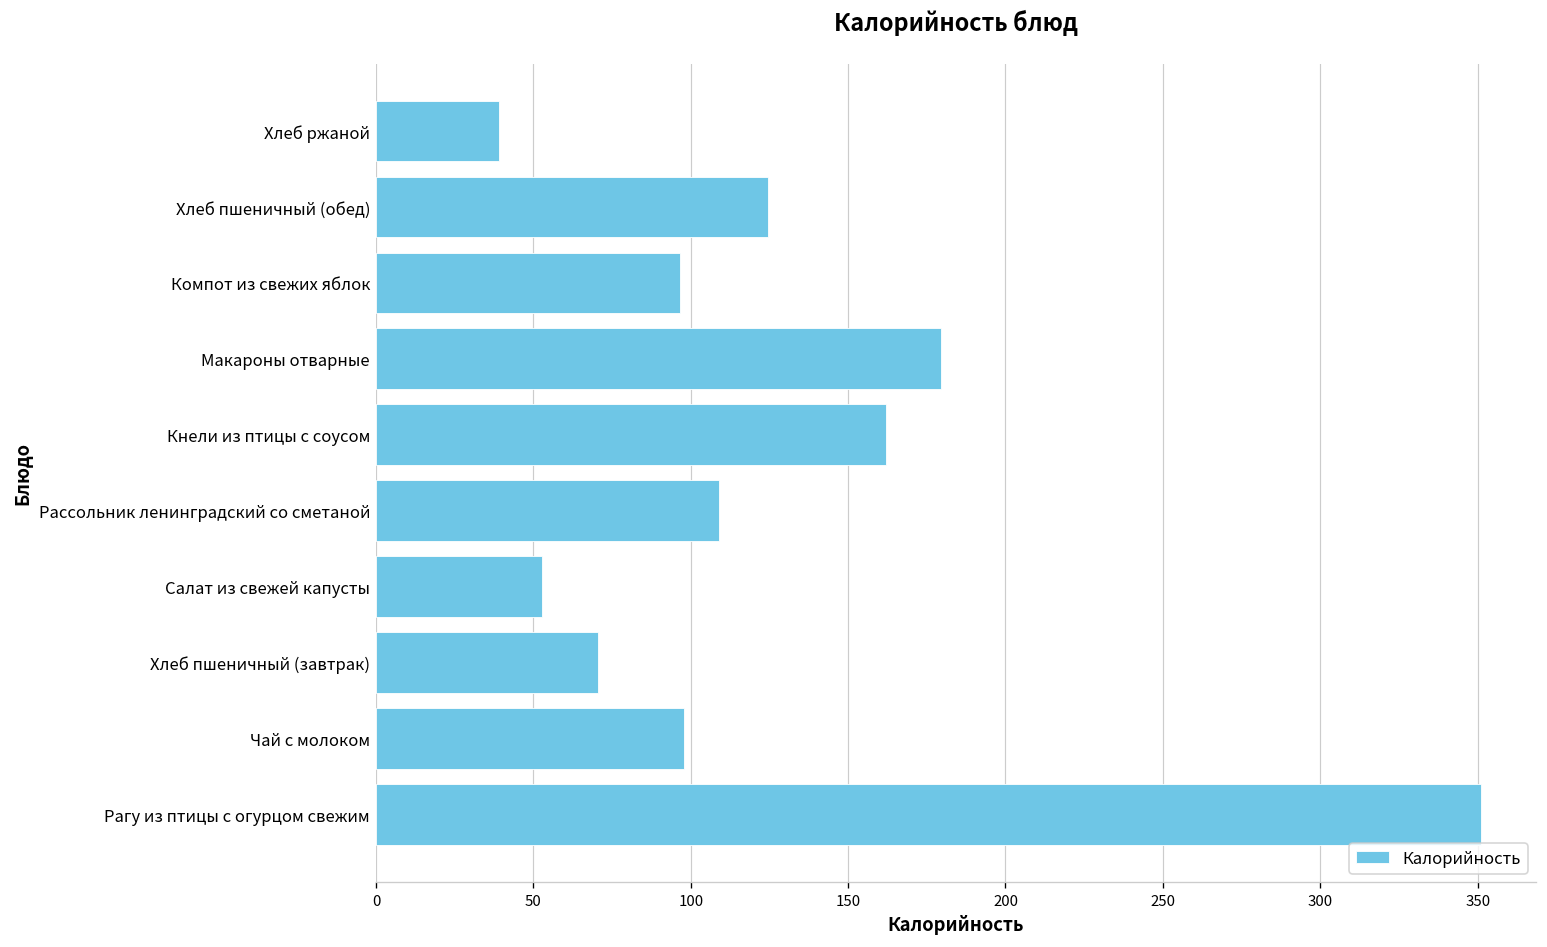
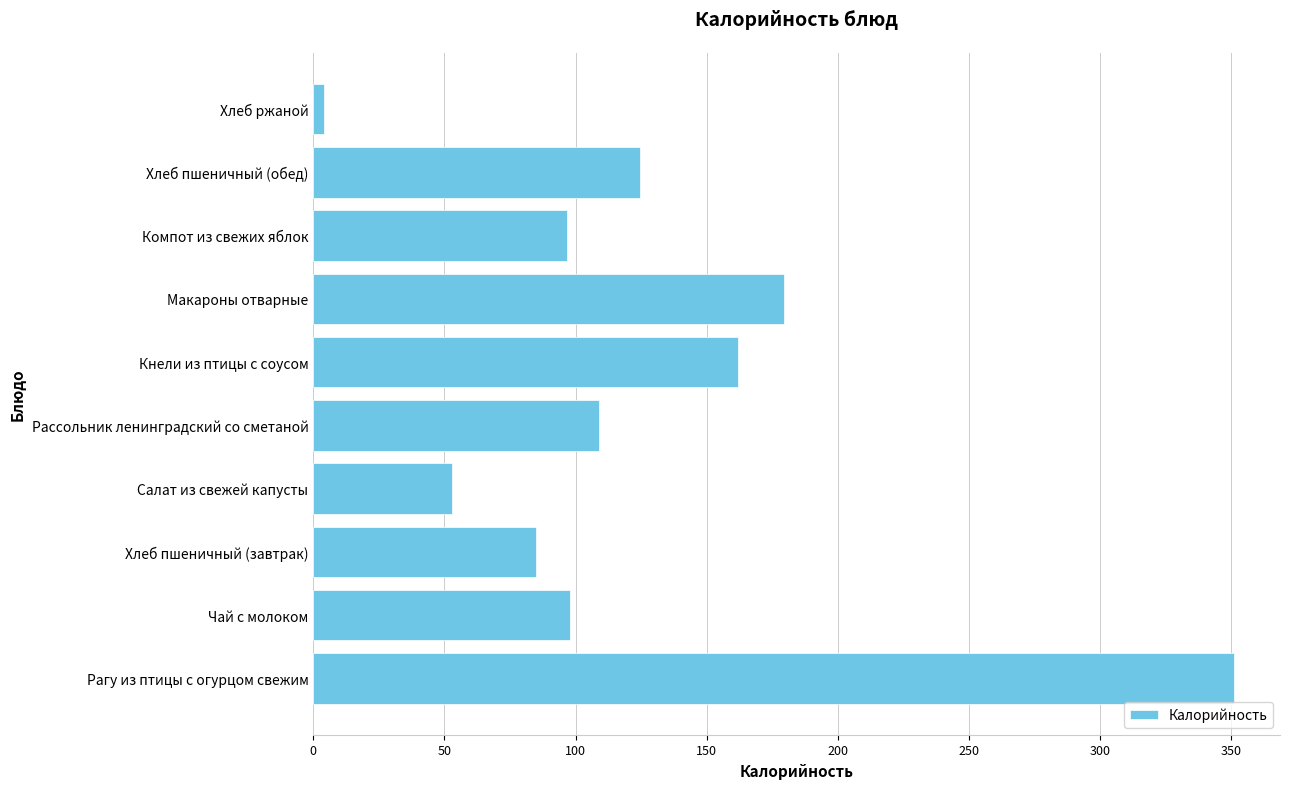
Хлеб ржаной: 39 -> 4
Хлеб пшеничный (завтрак): 71 -> 85
